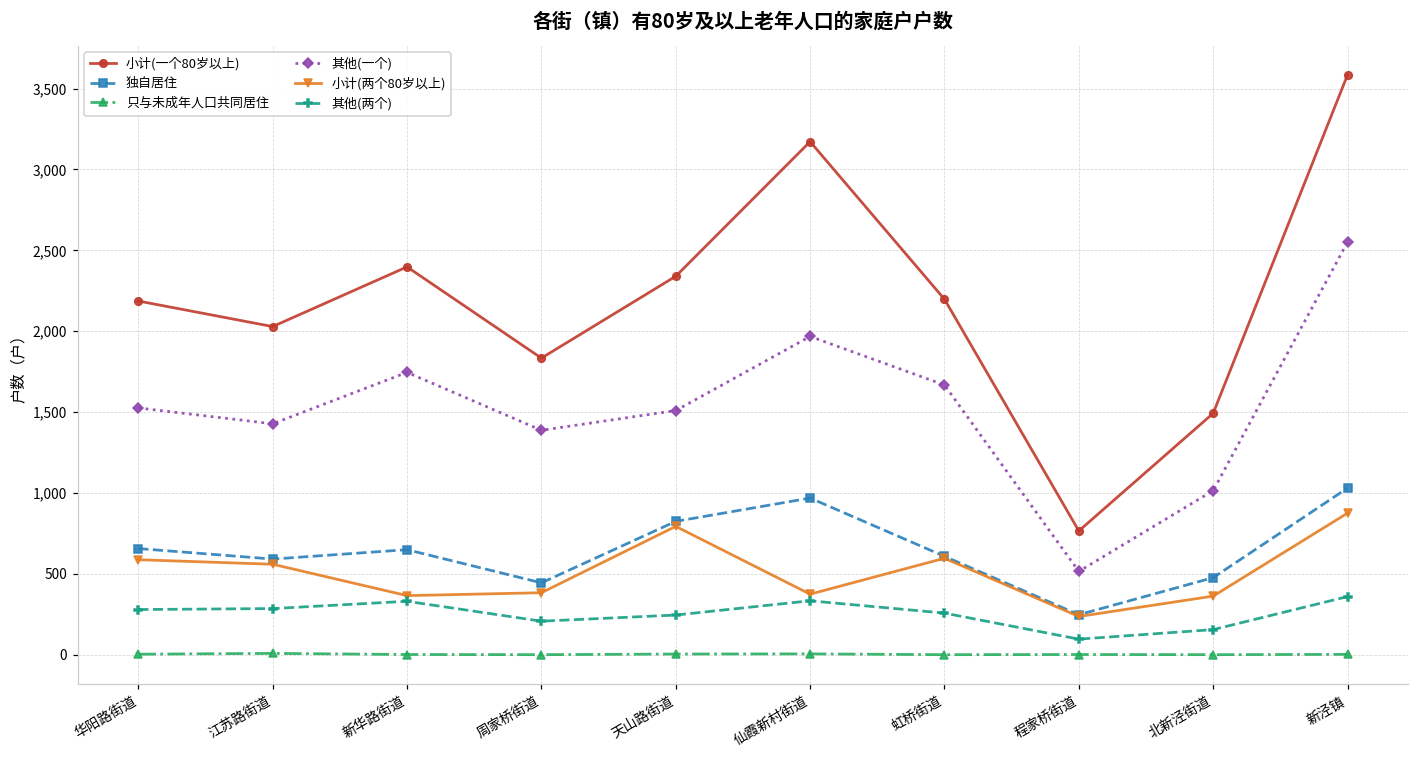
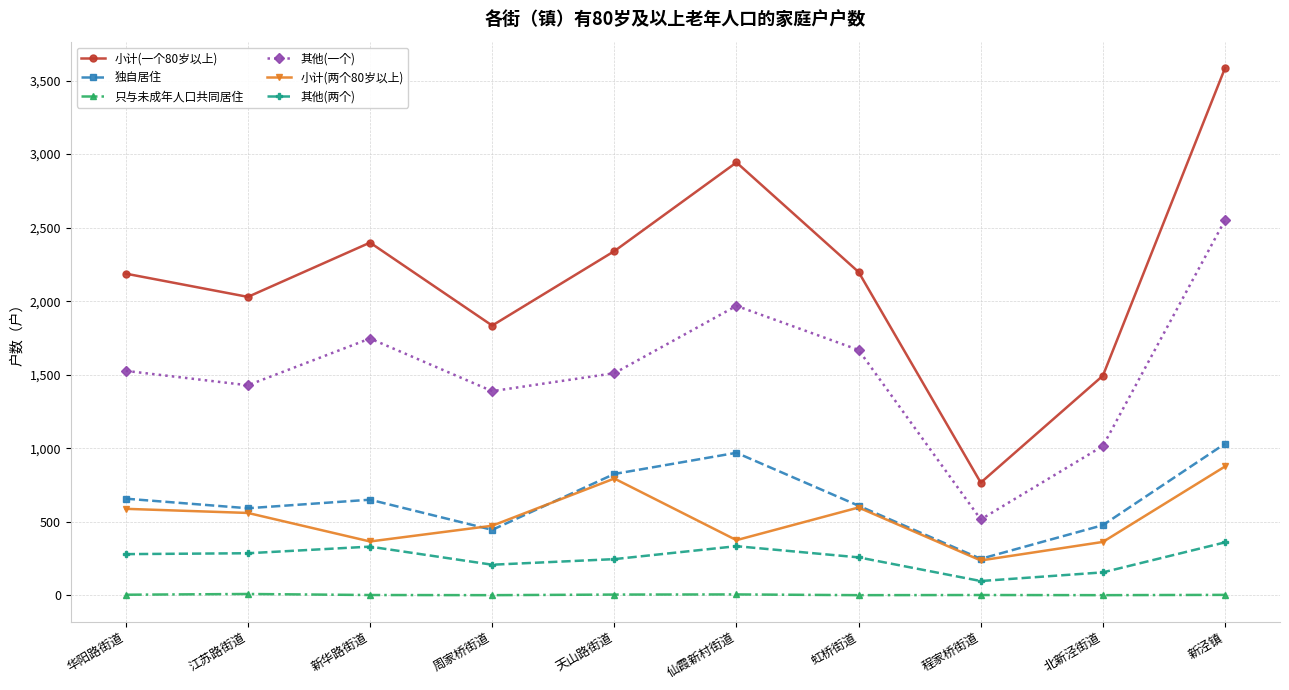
小计(两个80岁以上), 周家桥街道: 380 -> 470
小计(一个80岁以上), 仙霞新村街道: 3,170 -> 2,940
